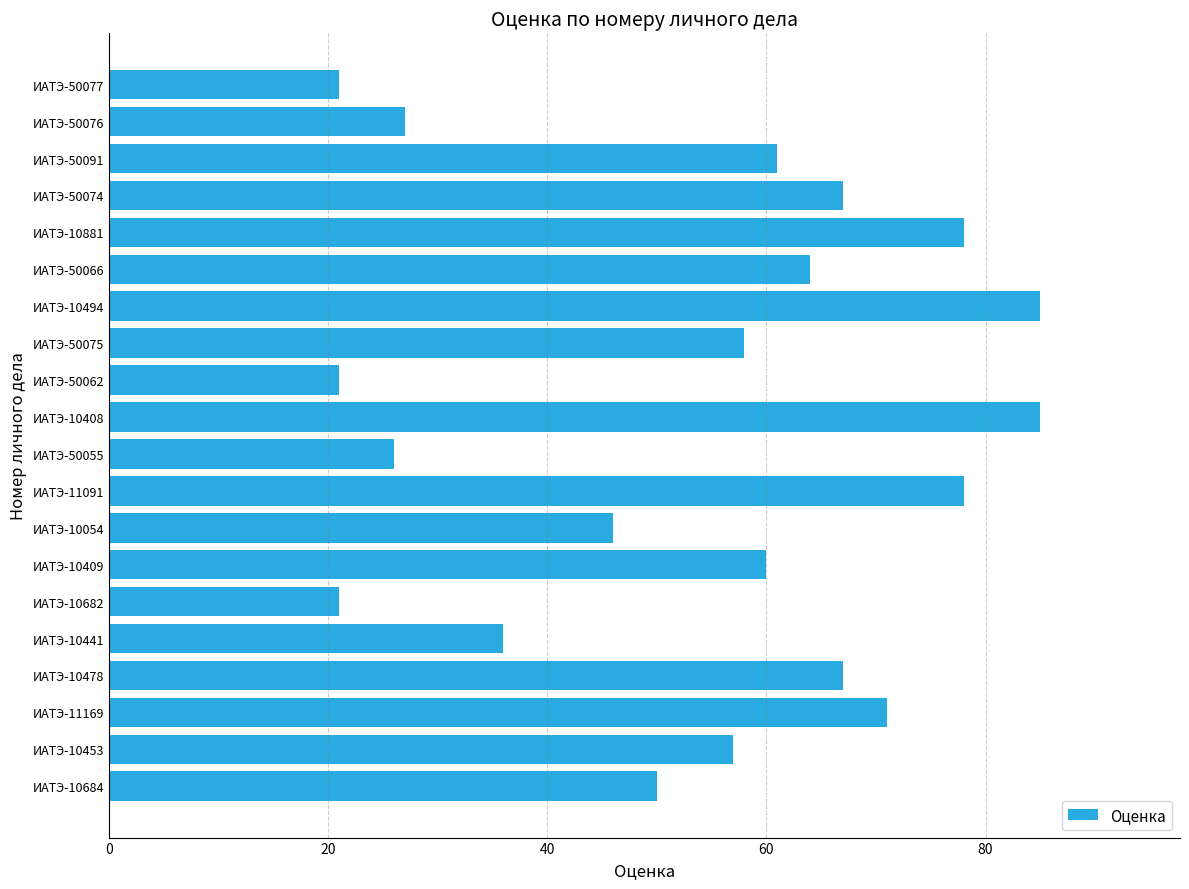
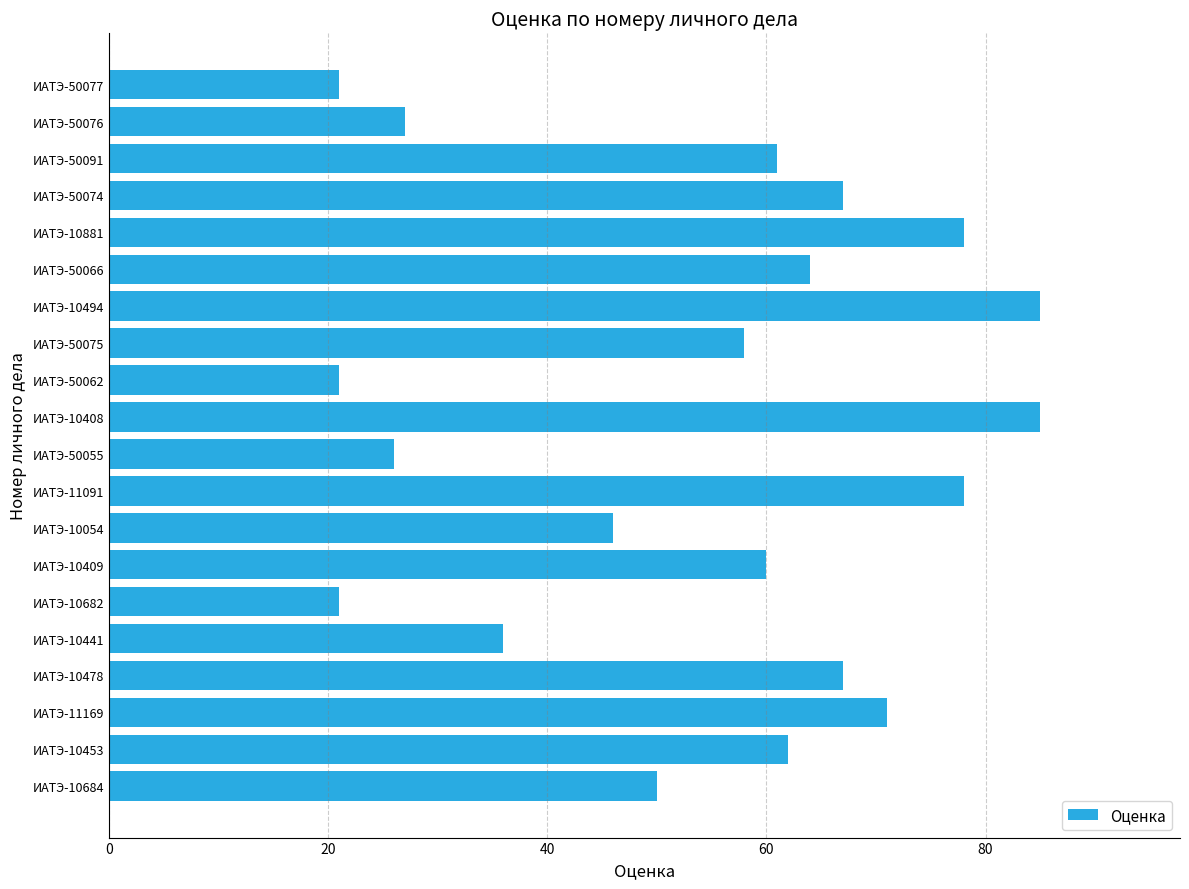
ИАТЭ-10453: 57 -> 62
